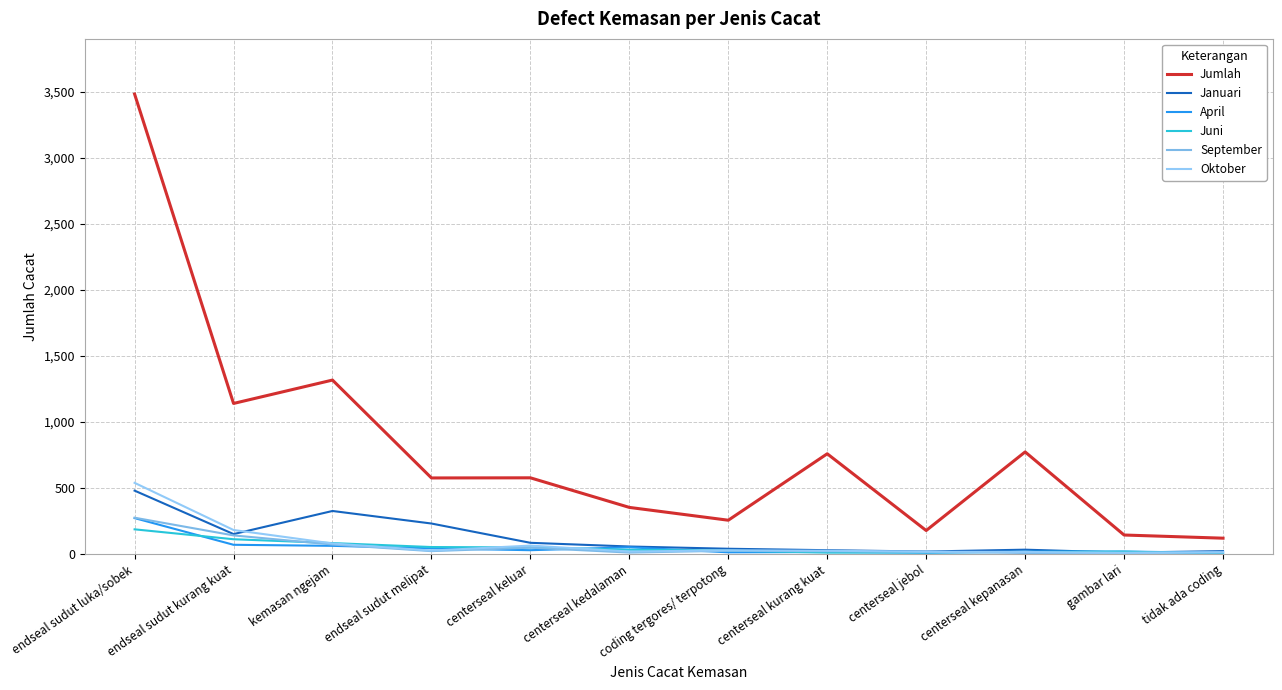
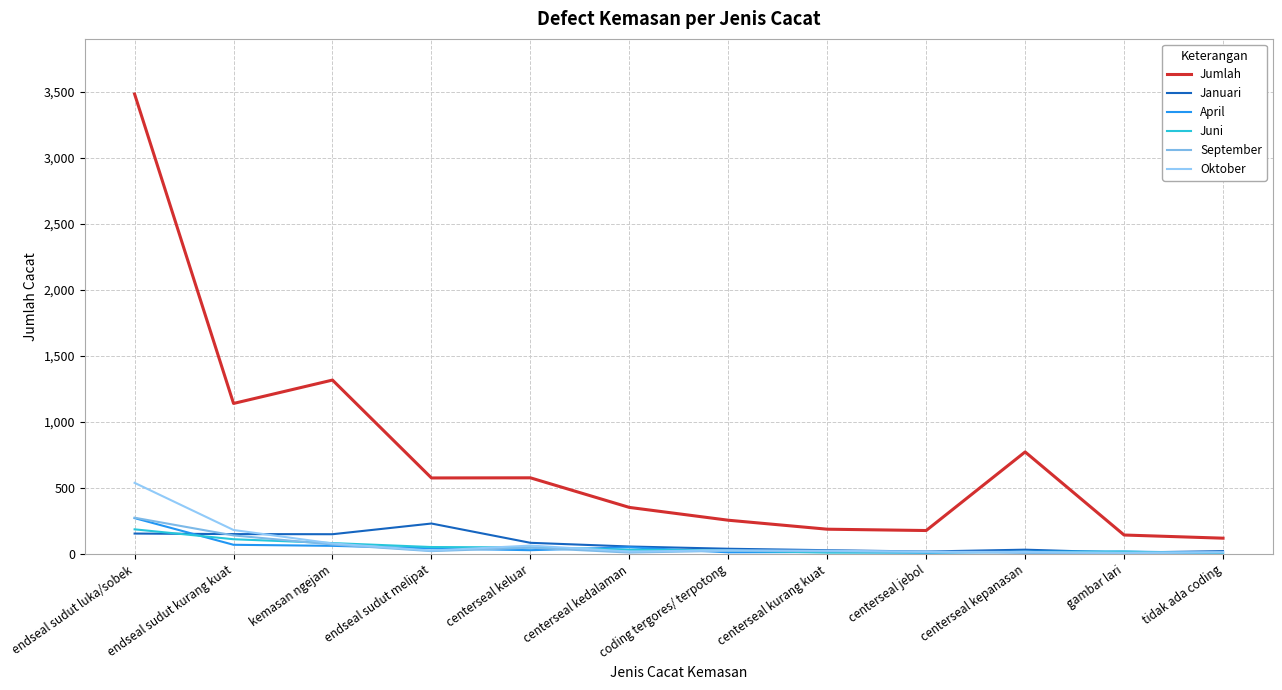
Januari, endseal sudut luka/sobek: 480 -> 160
Januari, kemasan ngejam: 330 -> 150
Jumlah, centerseal kurang kuat: 760 -> 190
